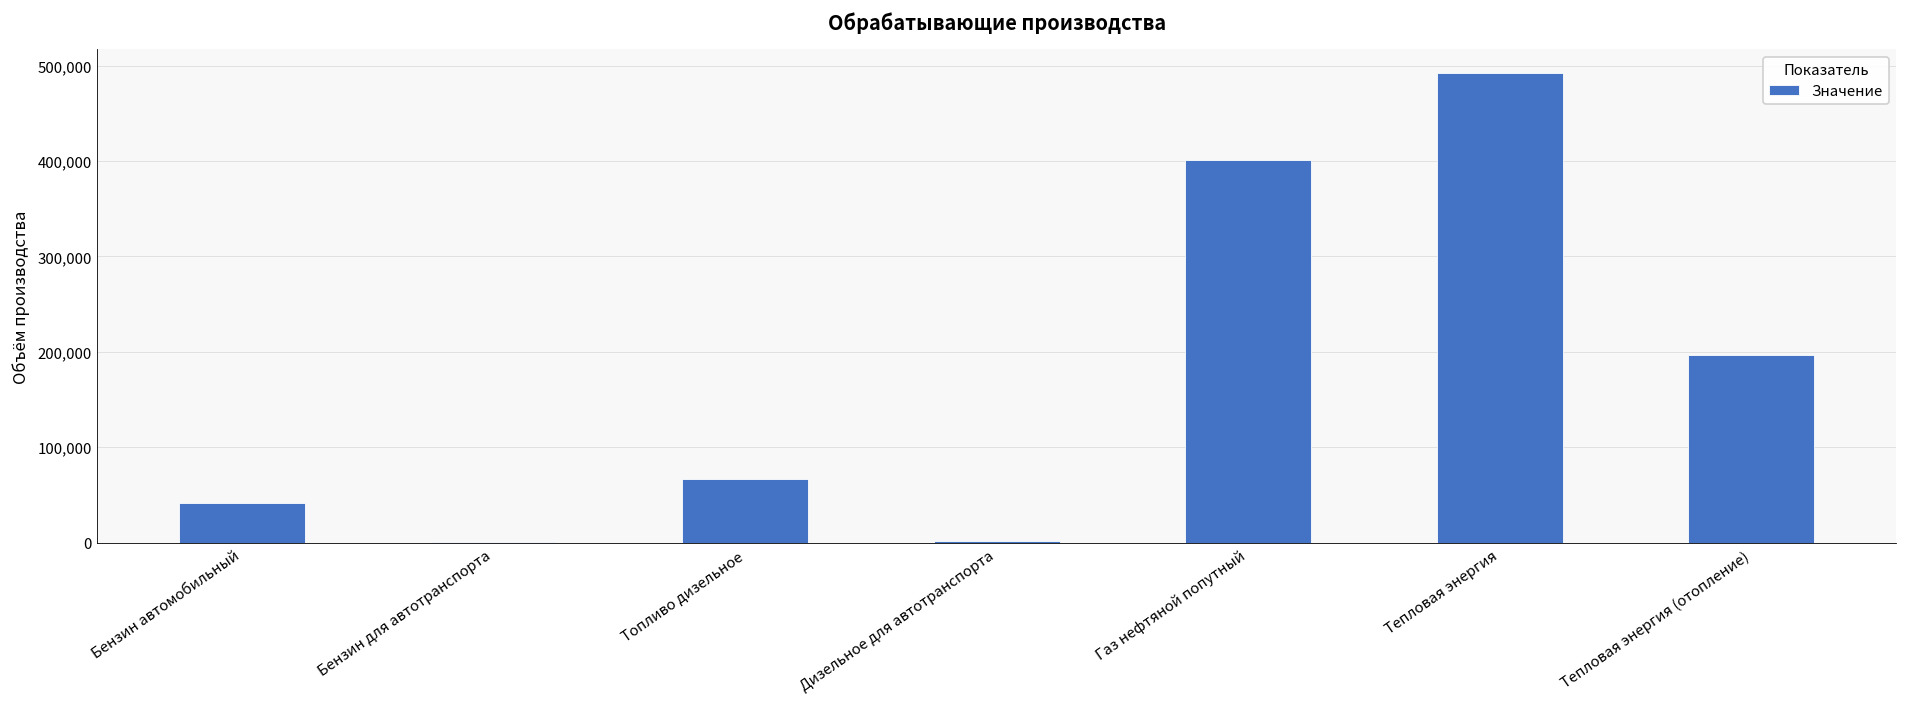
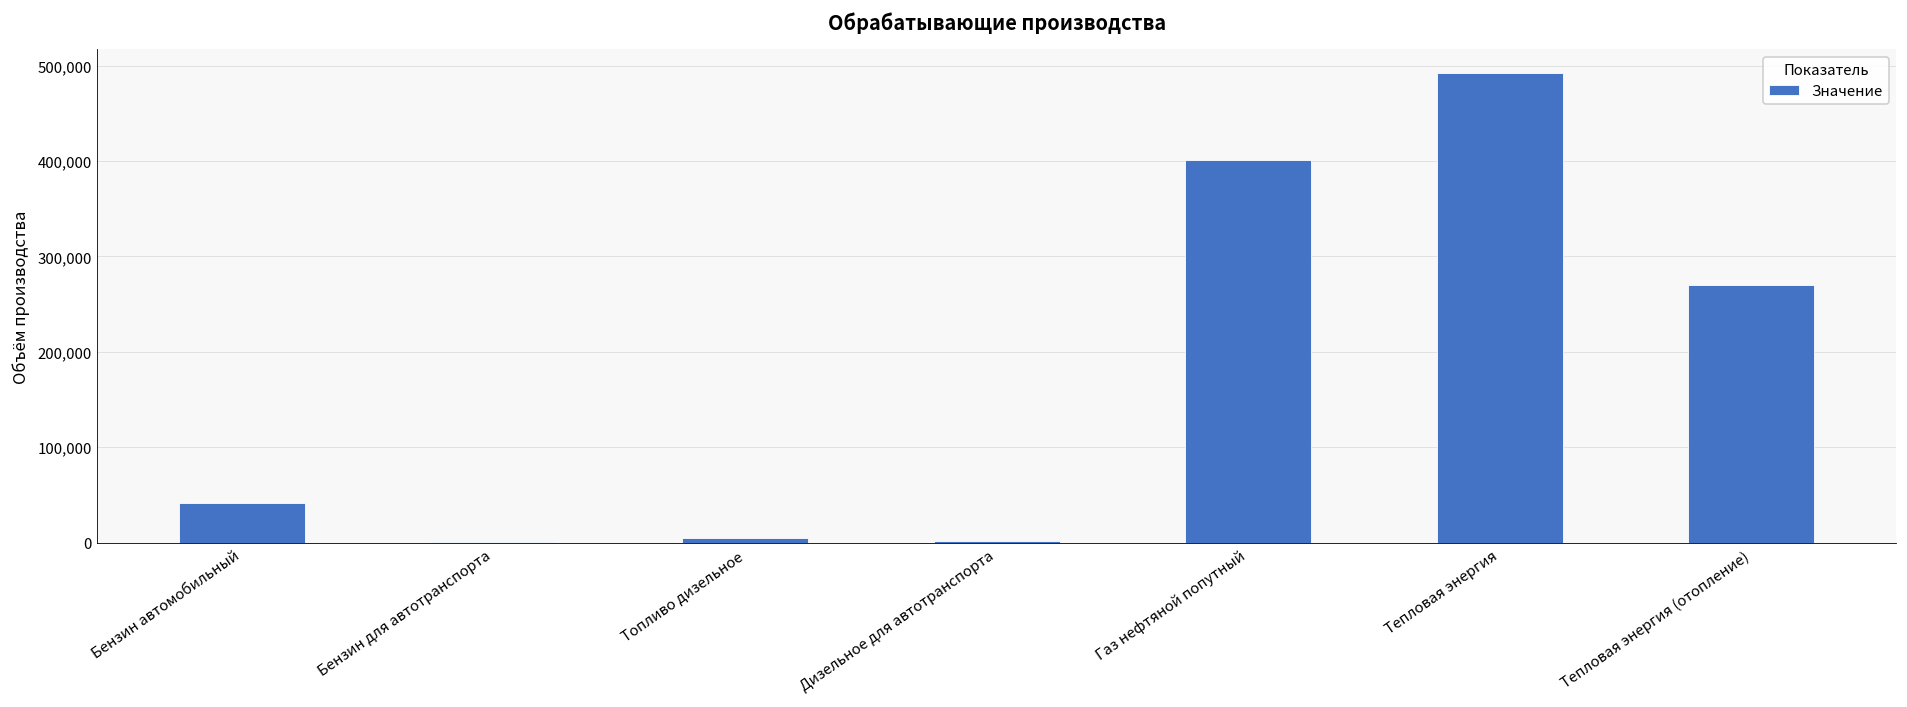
Топливо дизельное: 70,000 -> 0
Тепловая энергия (отопление): 200,000 -> 270,000
